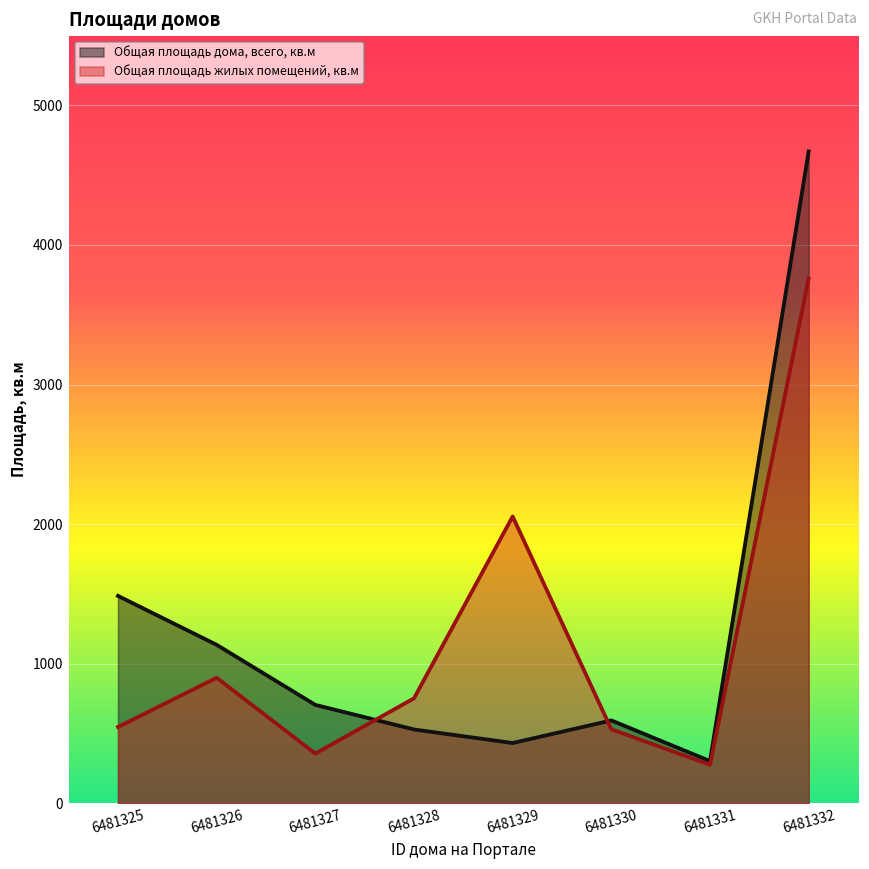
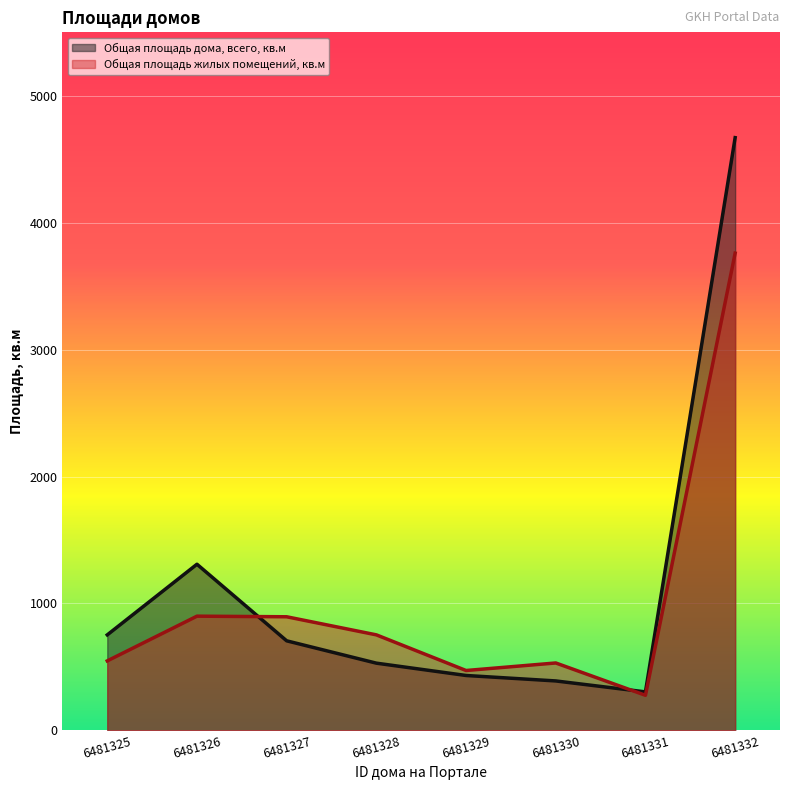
Общая площадь дома, всего, кв.м, 6481325: 1490 -> 750
Общая площадь дома, всего, кв.м, 6481326: 1140 -> 1310
Общая площадь жилых помещений, кв.м, 6481327: 360 -> 890
Общая площадь жилых помещений, кв.м, 6481329: 2060 -> 470
Общая площадь дома, всего, кв.м, 6481330: 590 -> 390
